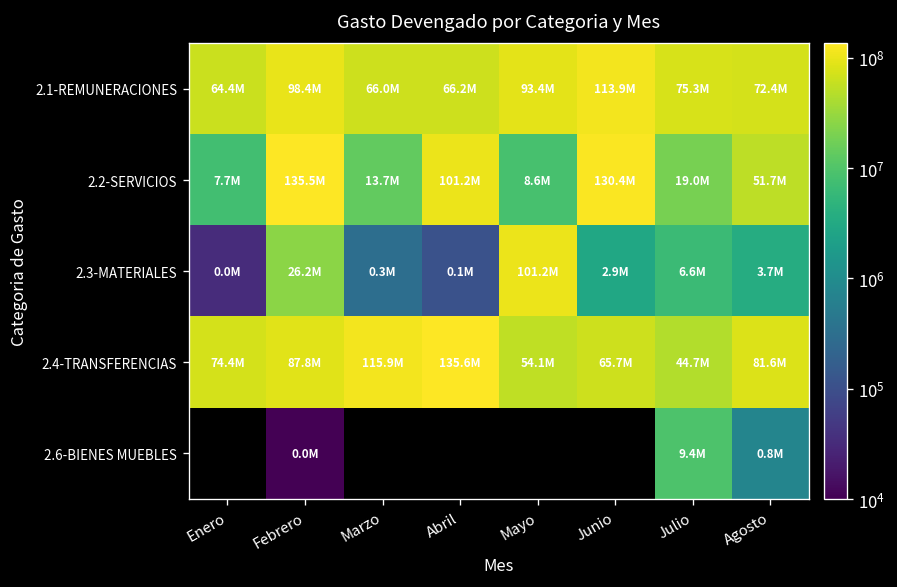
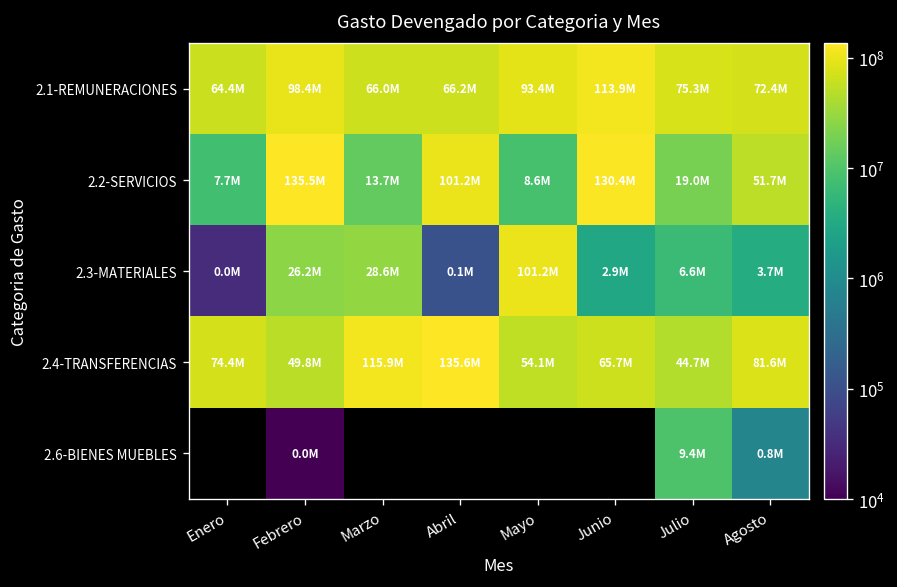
2.3-MATERIALES, Marzo: 0.3M -> 28.6M
2.4-TRANSFERENCIAS, Febrero: 87.8M -> 49.8M
